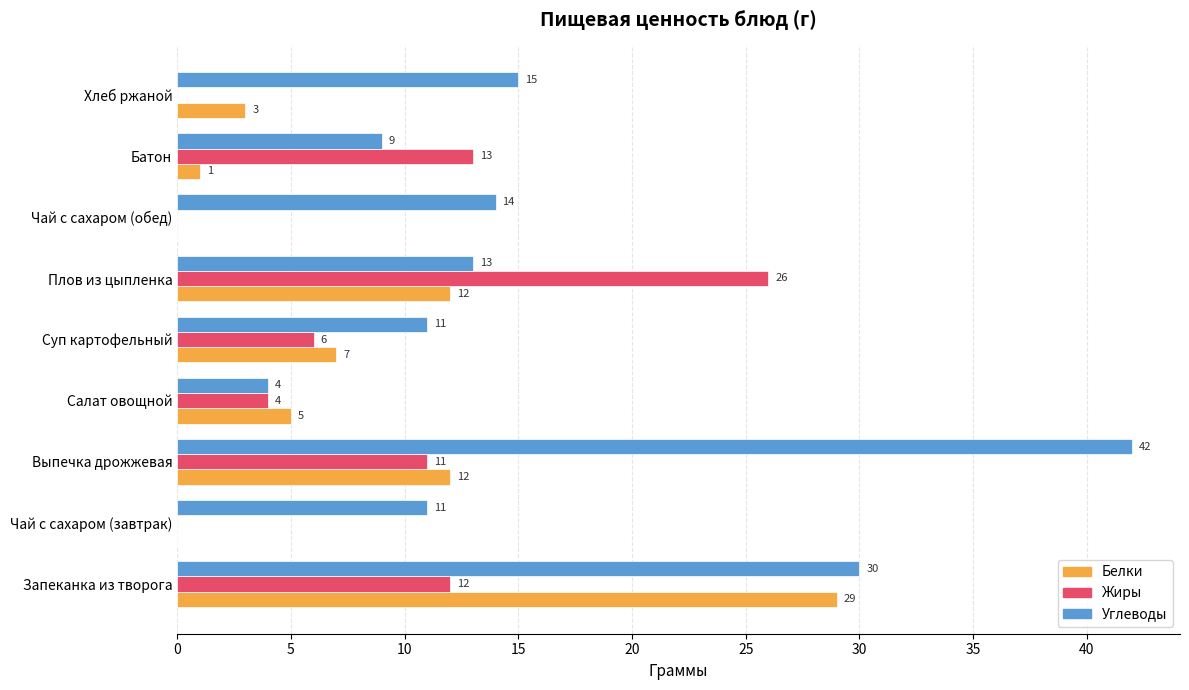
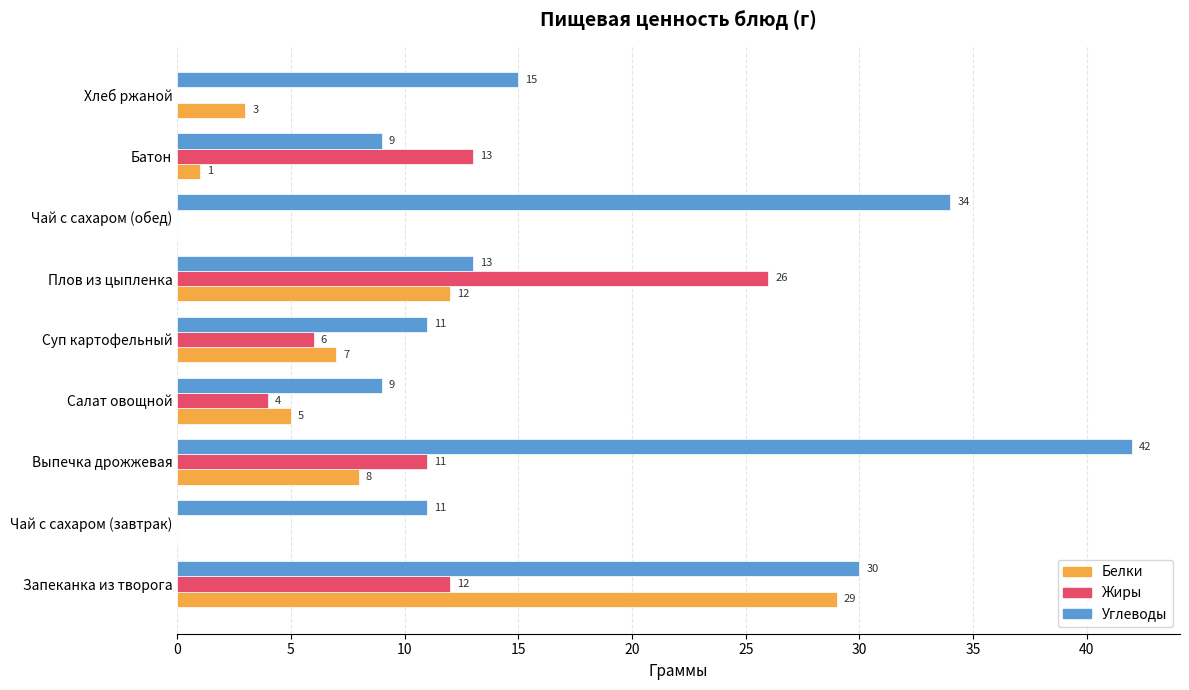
Углеводы, Чай с сахаром (обед): 14 -> 34
Углеводы, Салат овощной: 4 -> 9
Белки, Выпечка дрожжевая: 12 -> 8
